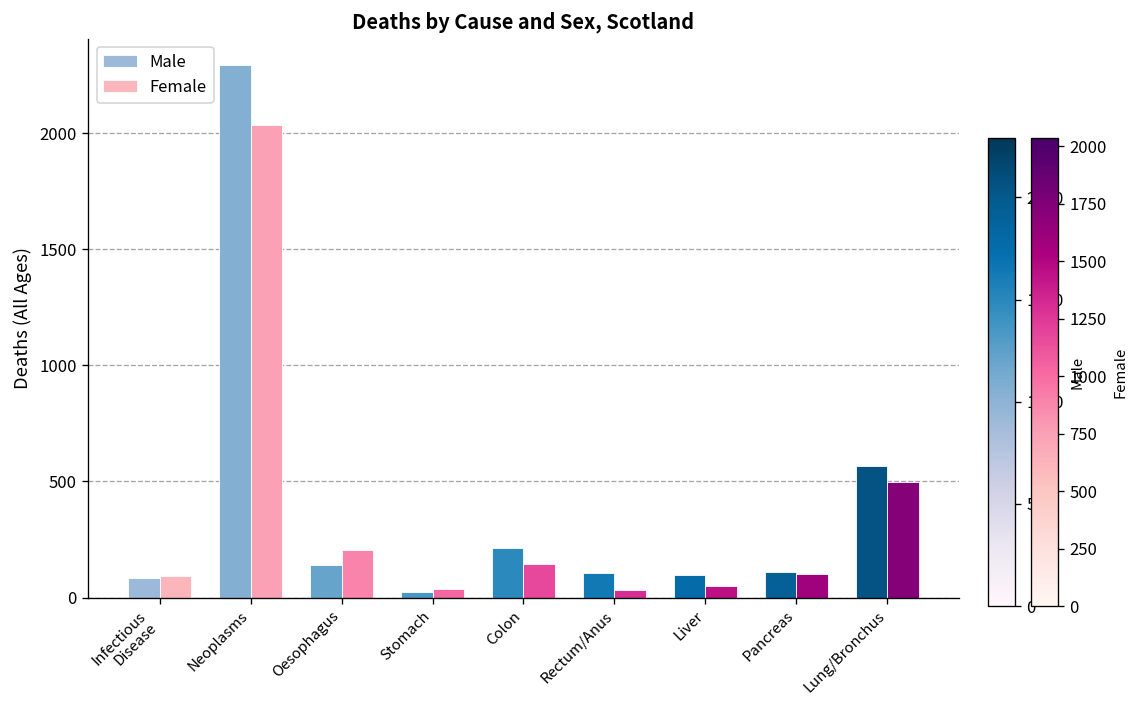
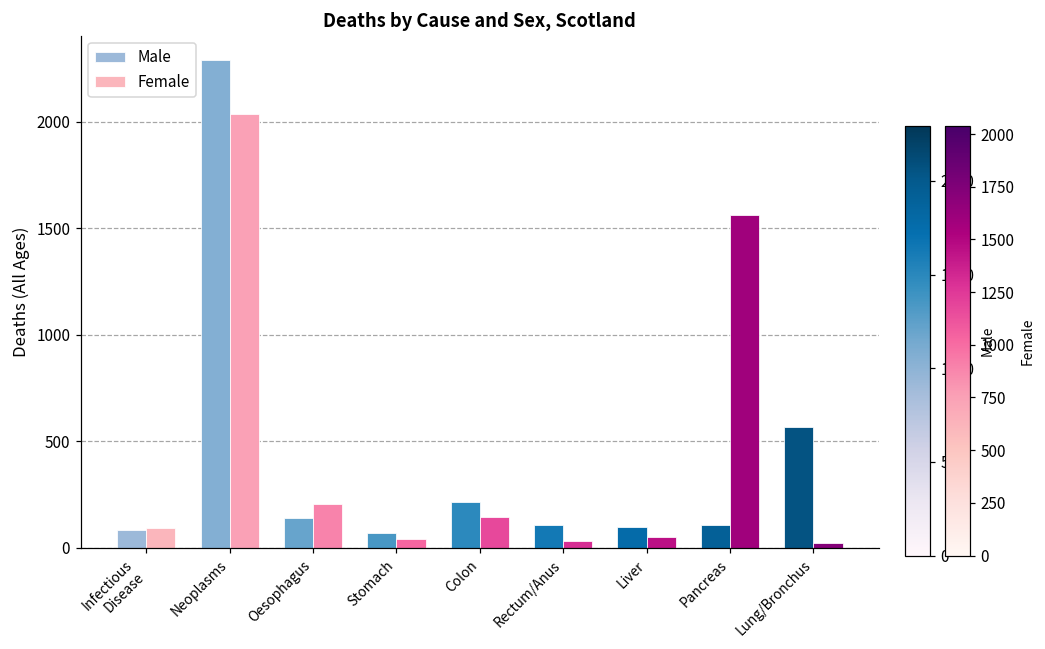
Male, Stomach: 30 -> 70
Female, Pancreas: 100 -> 1560
Female, Lung/Bronchus: 500 -> 20
